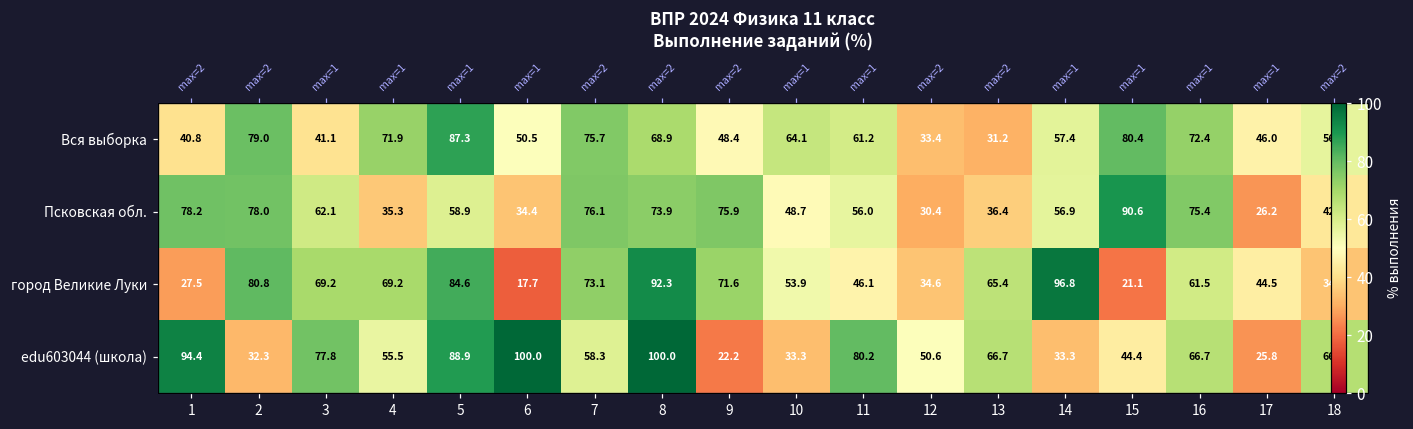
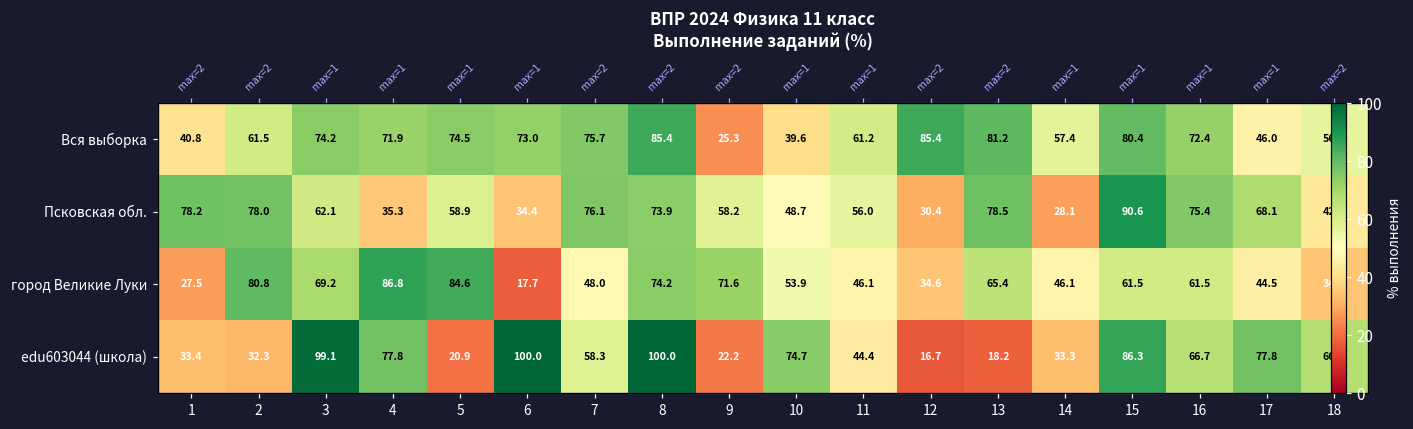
Вся выборка, 2: 79.0 -> 61.5
Вся выборка, 3: 41.1 -> 74.2
Вся выборка, 5: 87.3 -> 74.5
Вся выборка, 6: 50.5 -> 73.0
Вся выборка, 8: 68.9 -> 85.4
Вся выборка, 9: 48.4 -> 25.3
Вся выборка, 10: 64.1 -> 39.6
Вся выборка, 12: 33.4 -> 85.4
Вся выборка, 13: 31.2 -> 81.2
Псковская обл., 9: 75.9 -> 58.2
Псковская обл., 13: 36.4 -> 78.5
Псковская обл., 14: 56.9 -> 28.1
Псковская обл., 17: 26.2 -> 68.1
город Великие Луки, 4: 69.2 -> 86.8
город Великие Луки, 7: 73.1 -> 48.0
город Великие Луки, 8: 92.3 -> 74.2
город Великие Луки, 14: 96.8 -> 46.1
город Великие Луки, 15: 21.1 -> 61.5
edu603044 (школа), 1: 94.4 -> 33.4
edu603044 (школа), 3: 77.8 -> 99.1
edu603044 (школа), 4: 55.5 -> 77.8
edu603044 (школа), 5: 88.9 -> 20.9
edu603044 (школа), 10: 33.3 -> 74.7
edu603044 (школа), 11: 80.2 -> 44.4
edu603044 (школа), 12: 50.6 -> 16.7
edu603044 (школа), 13: 66.7 -> 18.2
edu603044 (школа), 15: 44.4 -> 86.3
edu603044 (школа), 17: 25.8 -> 77.8
